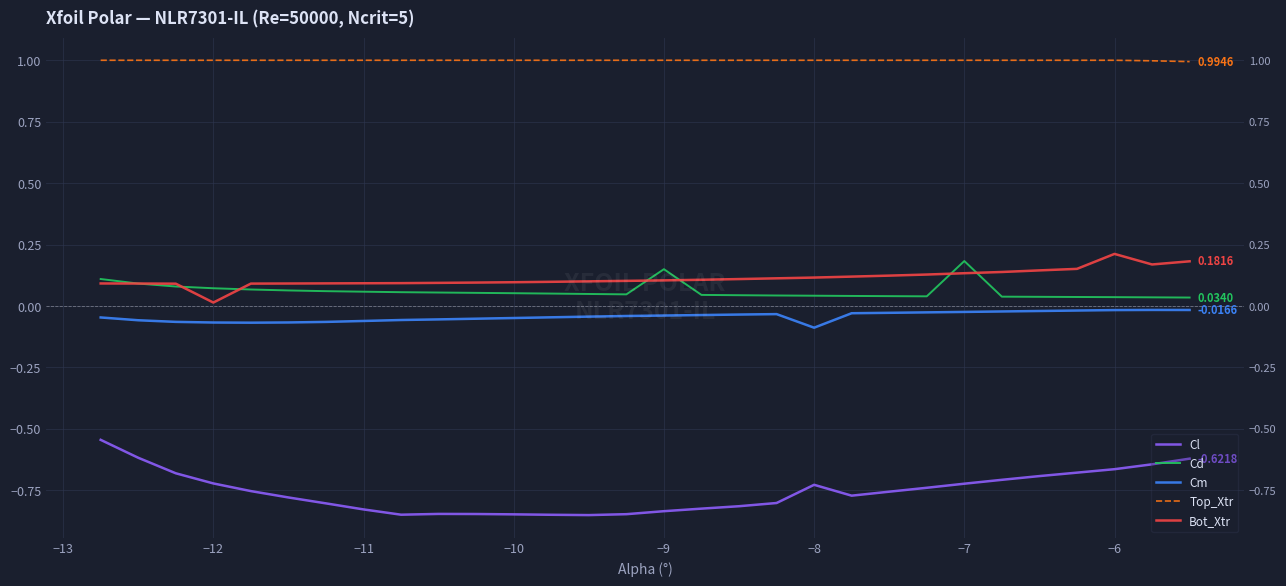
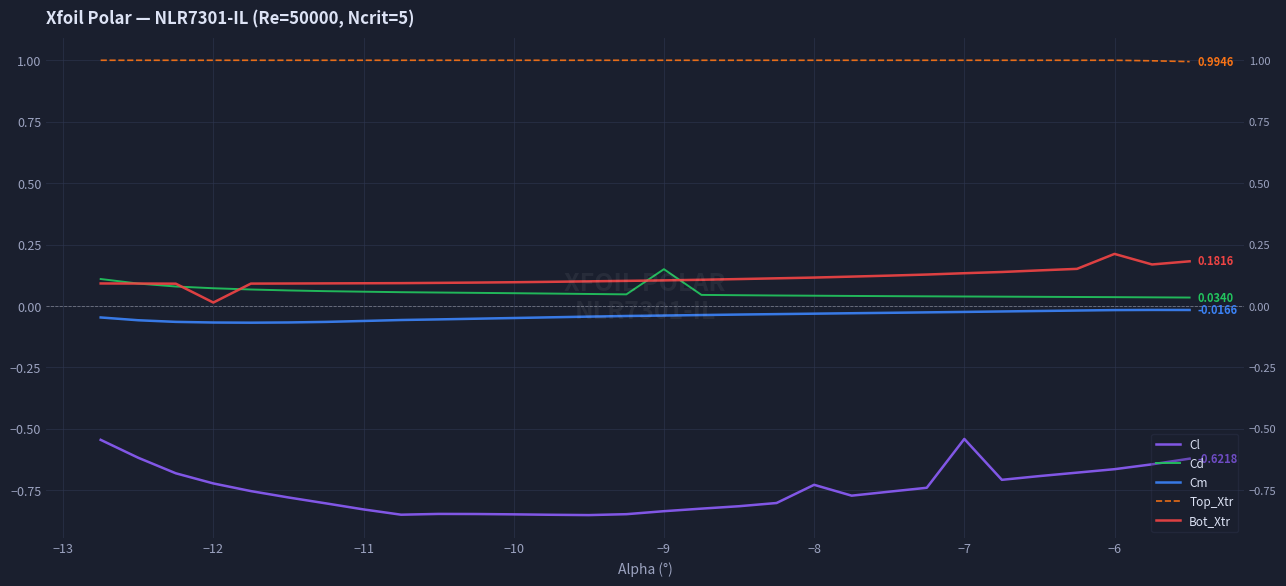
Cm, −8: -0.09 -> -0.03
Cl, −7: -0.72 -> -0.54
Cd, −7: 0.18 -> 0.04
